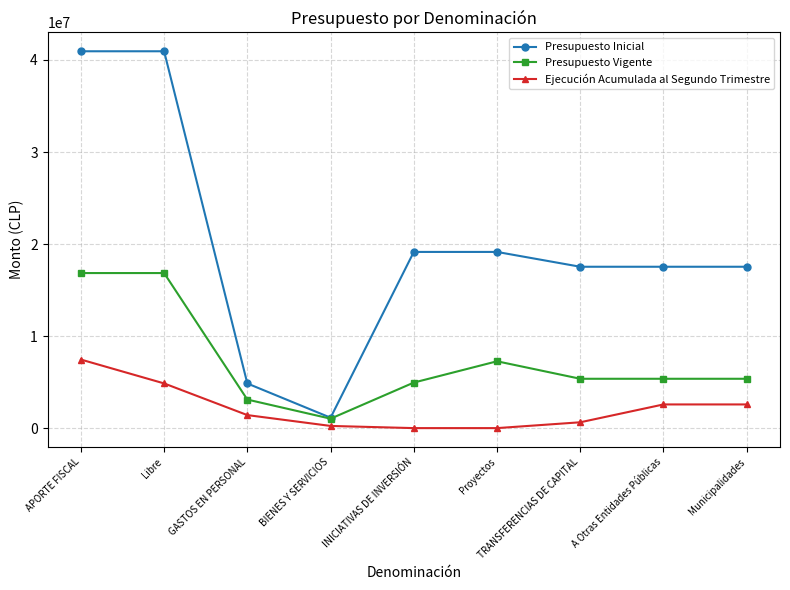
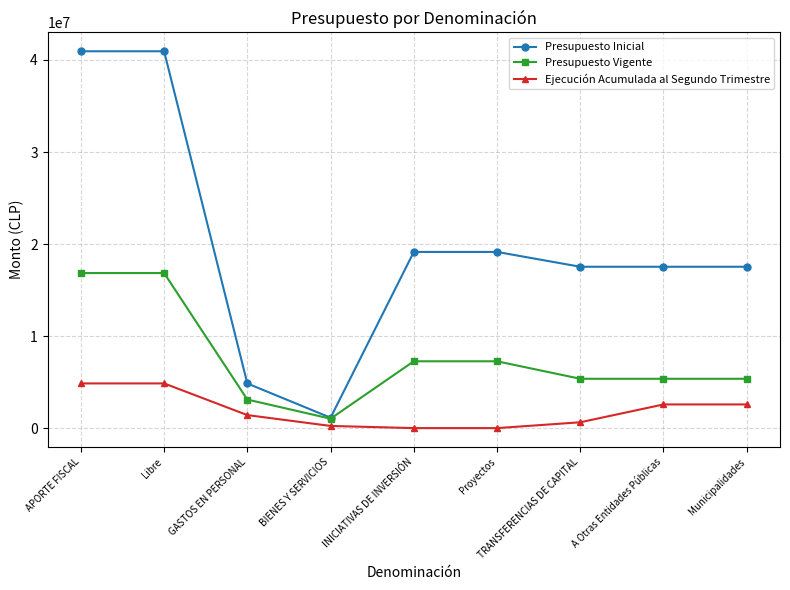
Ejecución Acumulada al Segundo Trimestre, APORTE FISCAL: 7000000 -> 5000000
Presupuesto Vigente, INICIATIVAS DE INVERSIÓN: 5000000 -> 7000000
